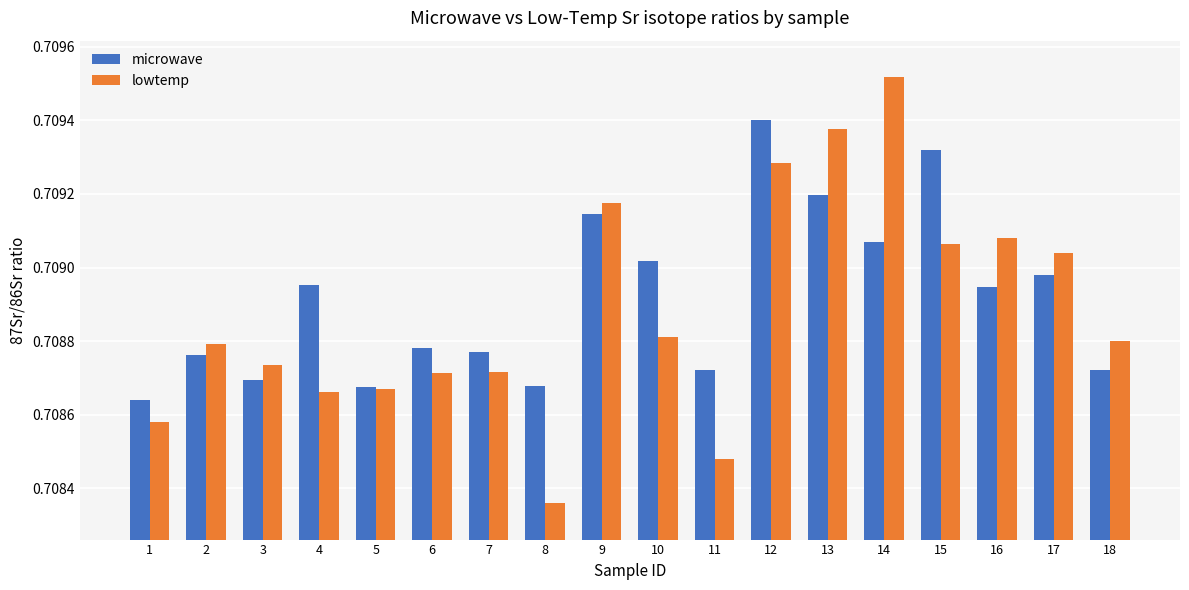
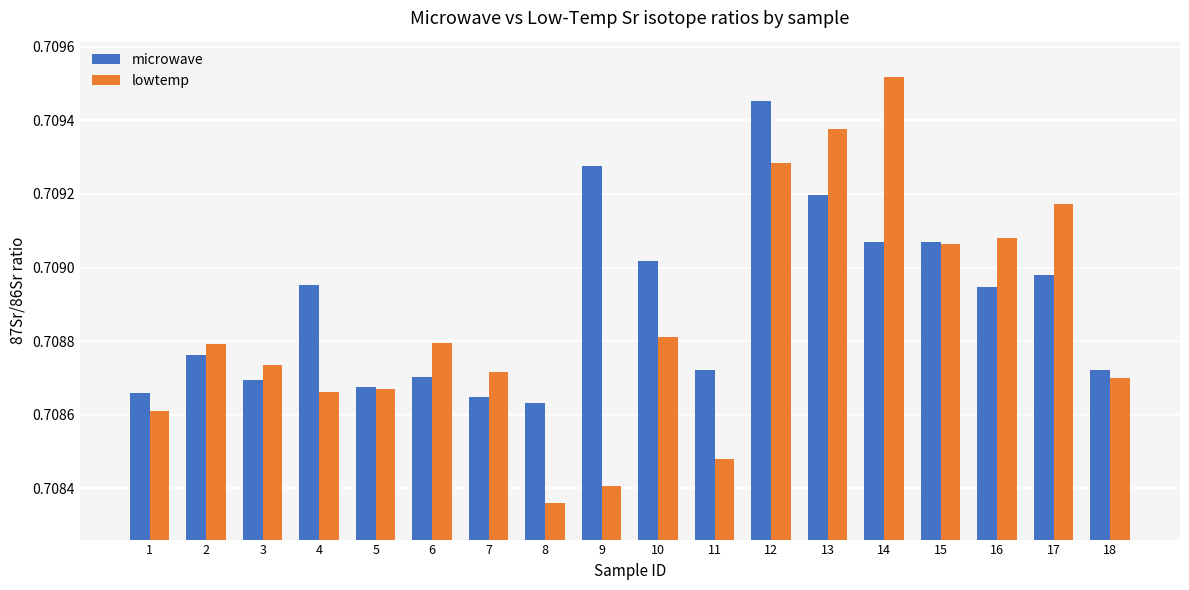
microwave, 1: 0.70864 -> 0.70866
lowtemp, 1: 0.70858 -> 0.70861
microwave, 6: 0.70878 -> 0.70870
lowtemp, 6: 0.70871 -> 0.70879
microwave, 7: 0.70877 -> 0.70865
microwave, 8: 0.70868 -> 0.70863
microwave, 9: 0.70915 -> 0.70928
lowtemp, 9: 0.70918 -> 0.70841
microwave, 12: 0.70940 -> 0.70945
microwave, 15: 0.70932 -> 0.70907
lowtemp, 17: 0.70904 -> 0.70917
lowtemp, 18: 0.7088 -> 0.7087
